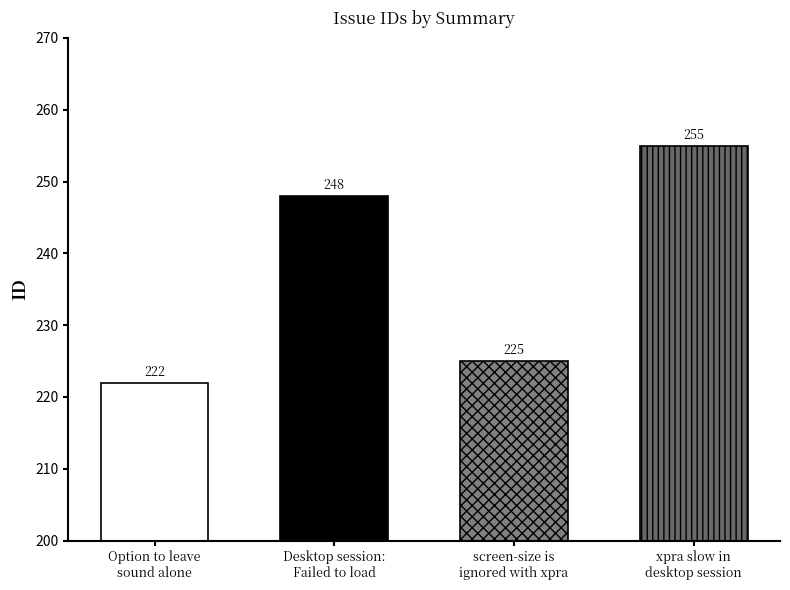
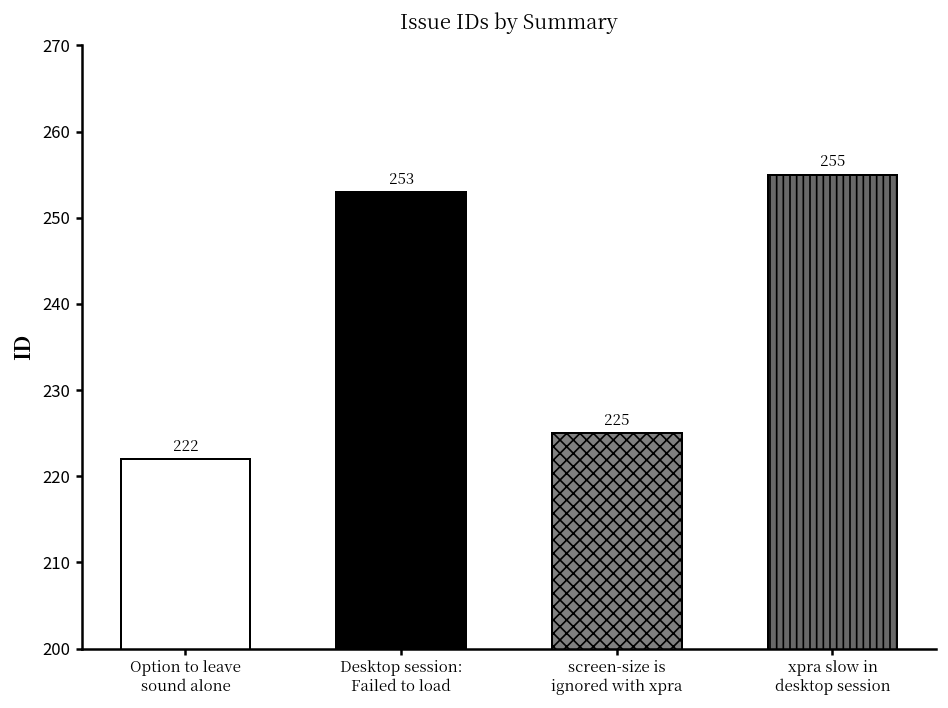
Desktop session: Failed to load: 248 -> 253
